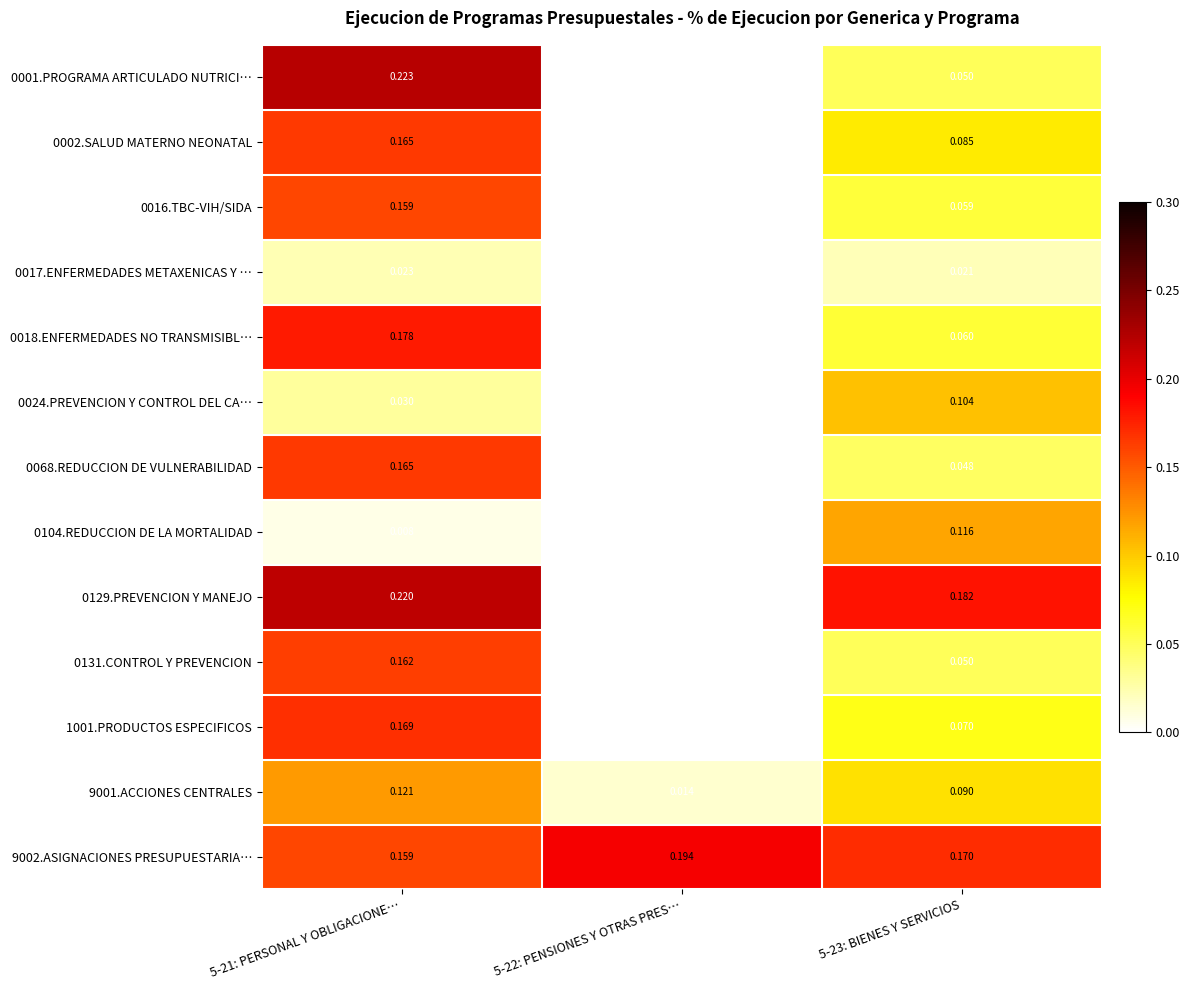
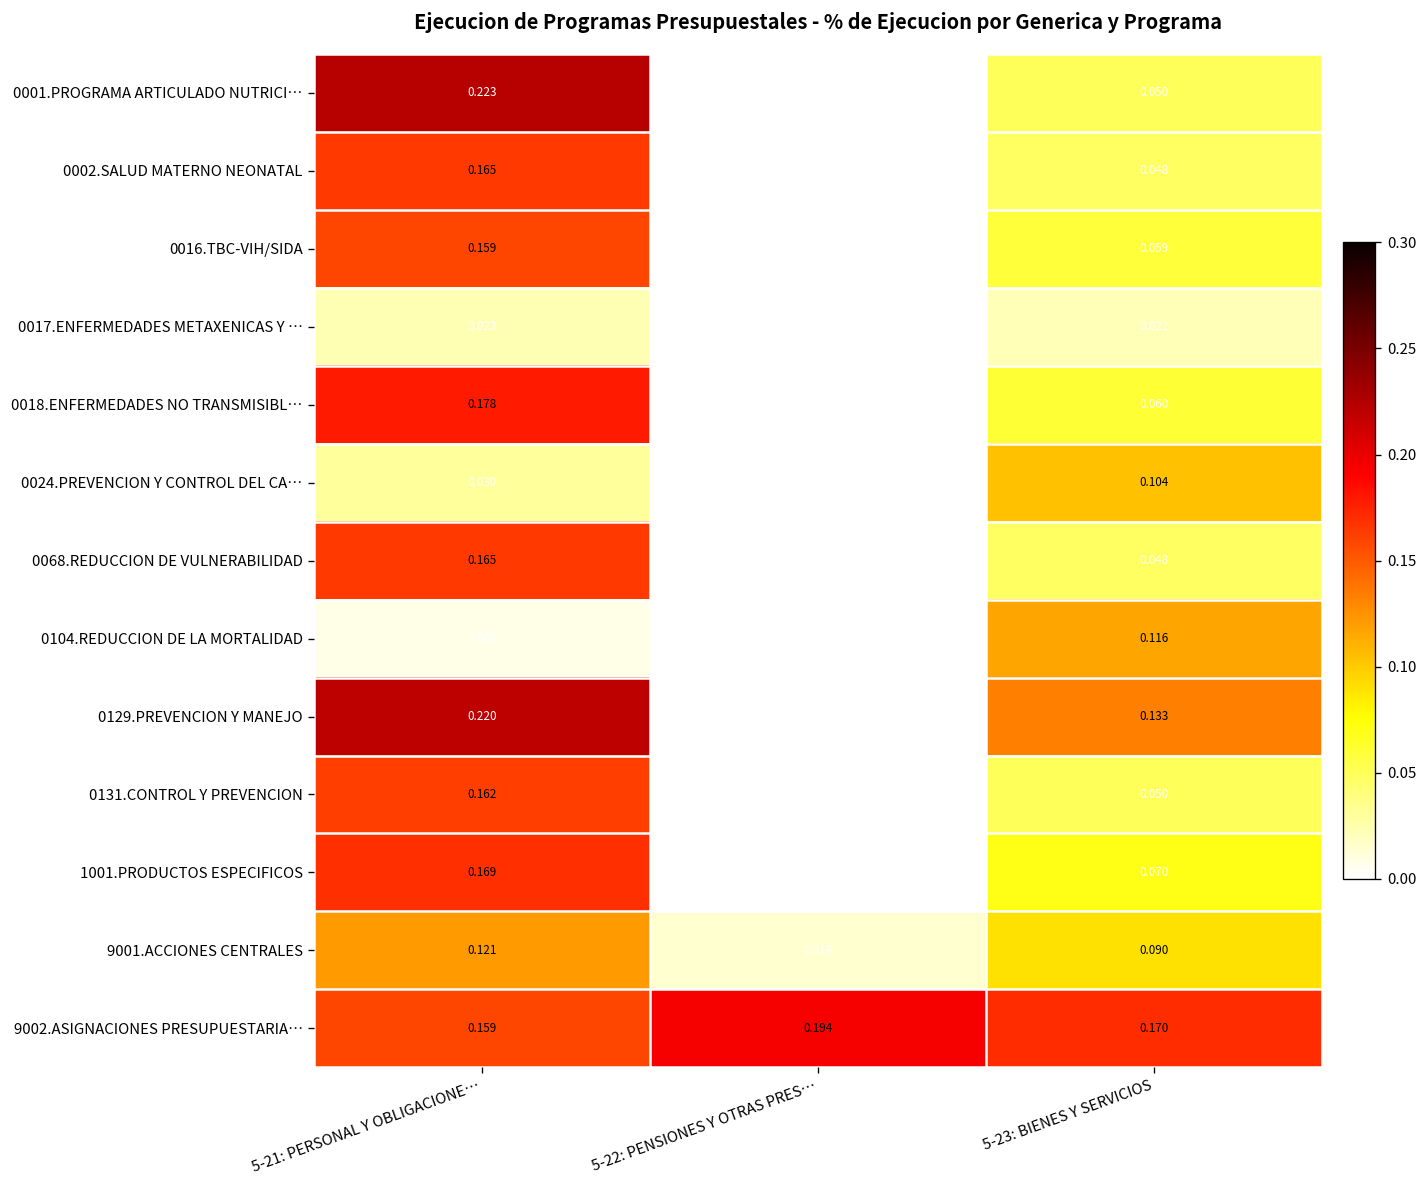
0002.SALUD MATERNO NEONATAL, 5-23: BIENES Y SERVICIOS: 0.085 -> 0.048
0129.PREVENCION Y MANEJO, 5-23: BIENES Y SERVICIOS: 0.182 -> 0.133
